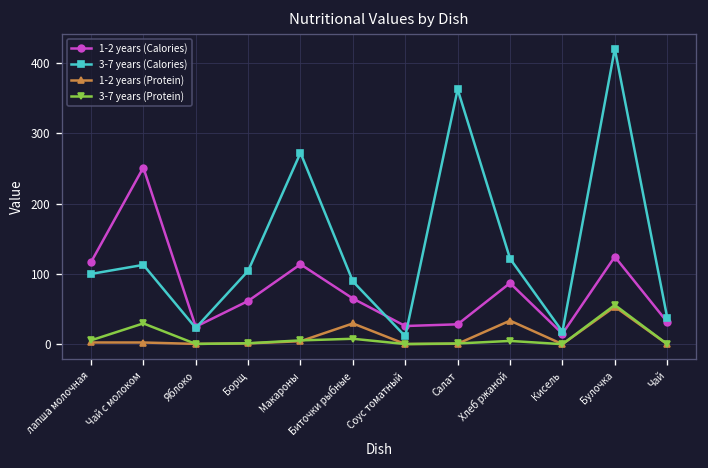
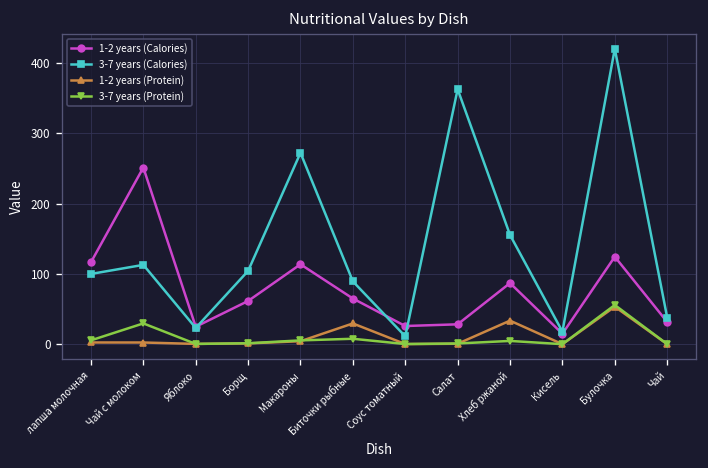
3-7 years (Calories), Хлеб ржаной: 120 -> 160
